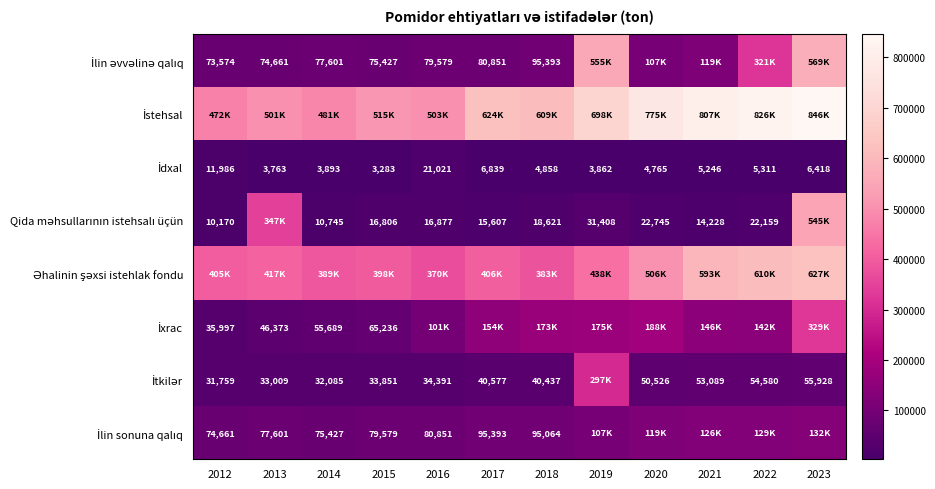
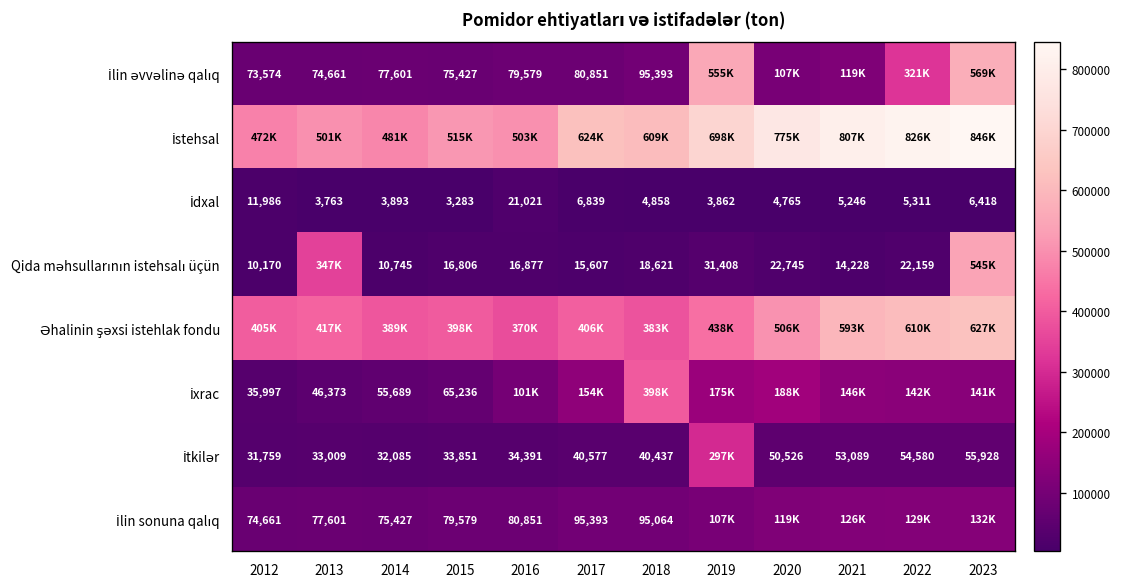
İxrac, 2018: 173K -> 398K
İxrac, 2023: 329K -> 141K
